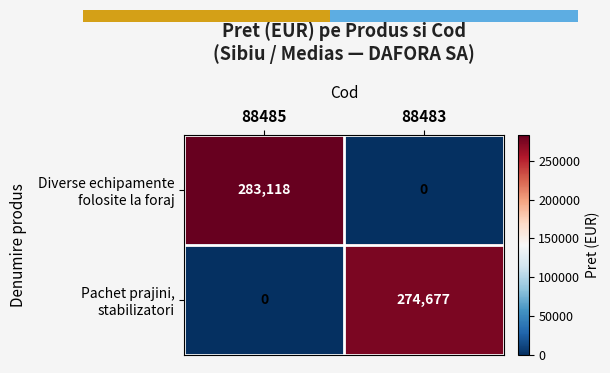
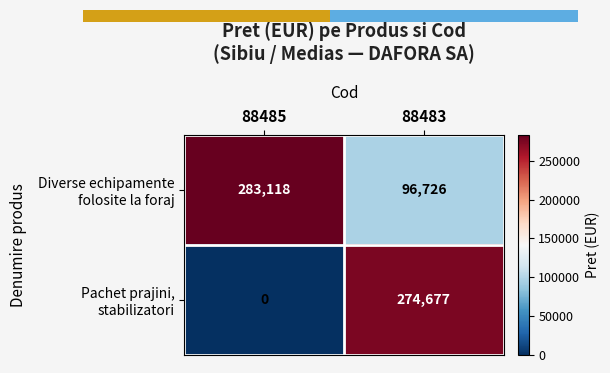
Pret (EUR) pe Produs si Cod (Sibiu / Medias — DAFORA SA), Diverse echipamente folosite la foraj, 88483: 0 -> 96,726
